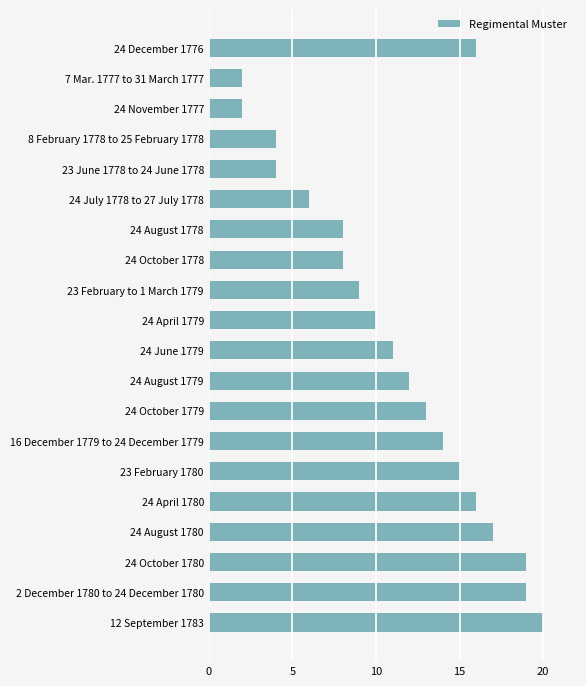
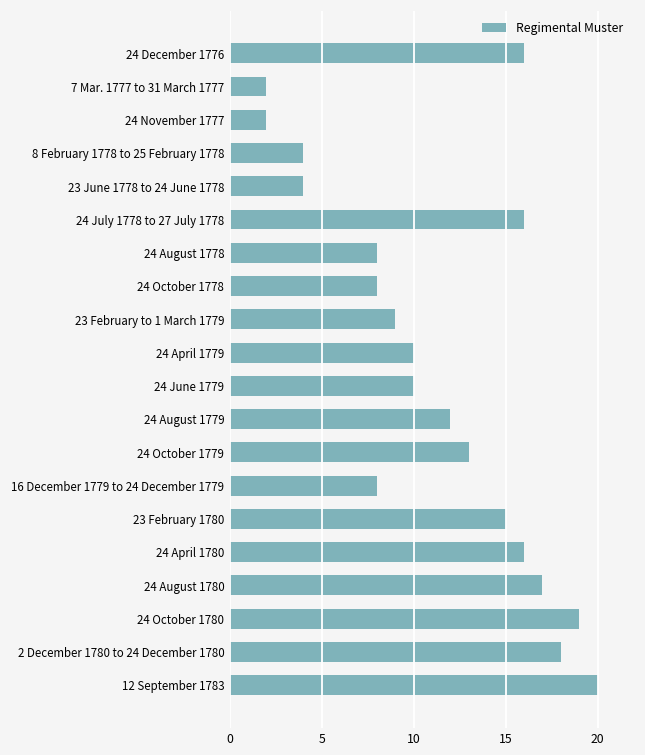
24 July 1778 to 27 July 1778: 6 -> 16
24 June 1779: 11 -> 10
16 December 1779 to 24 December 1779: 14 -> 8
2 December 1780 to 24 December 1780: 19 -> 18
